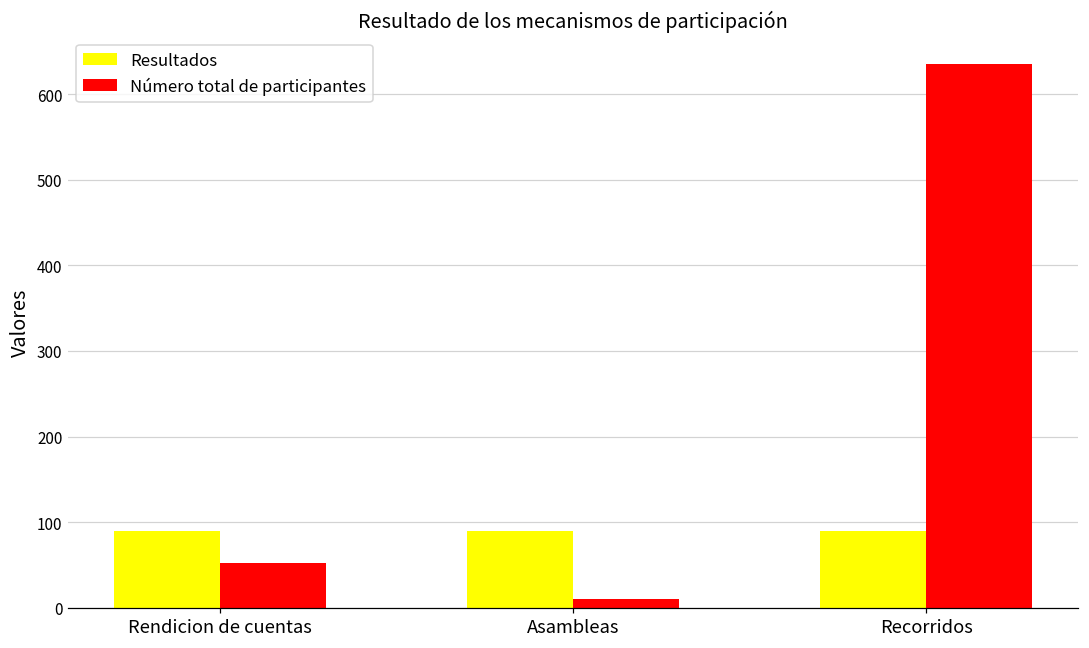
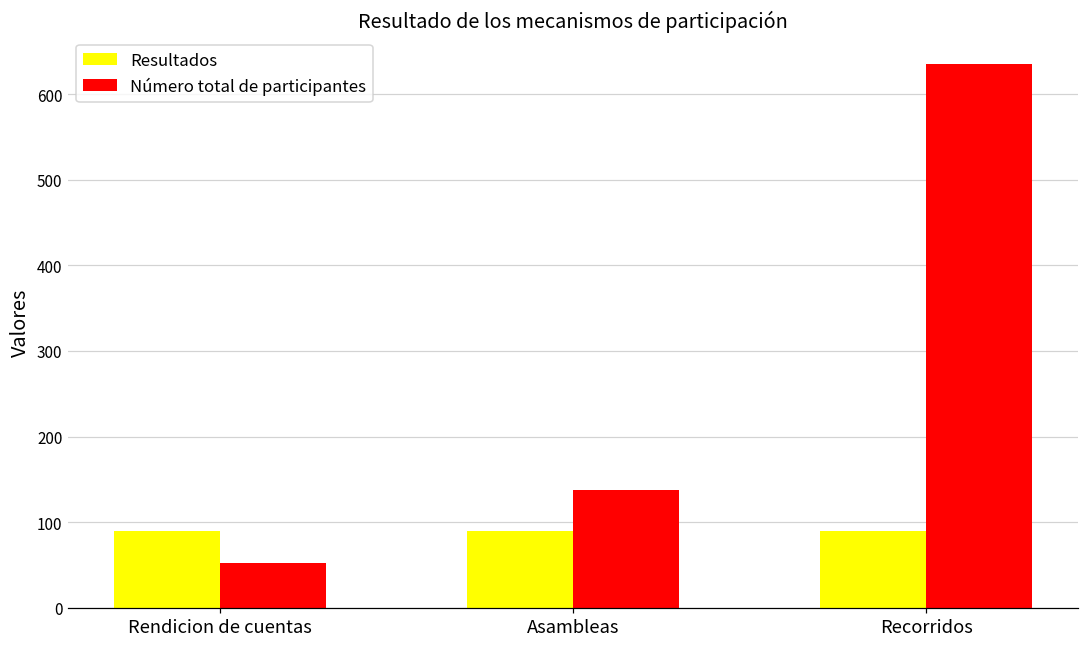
Número total de participantes, Asambleas: 10 -> 140
